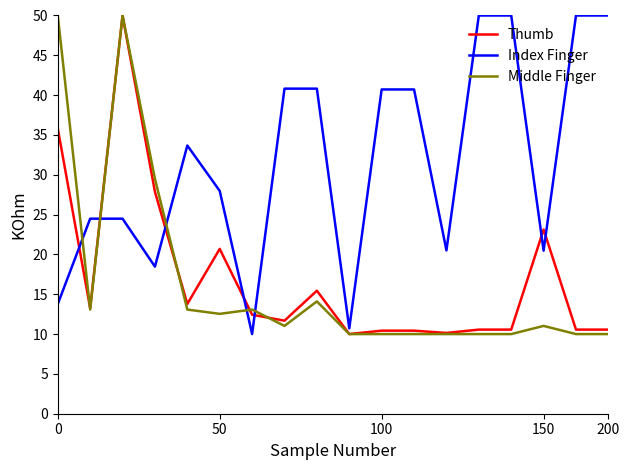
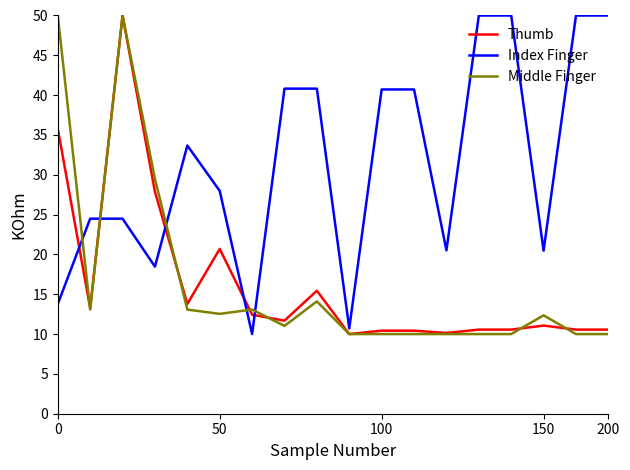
Thumb, 150: 23 -> 11
Middle Finger, 150: 11 -> 12
